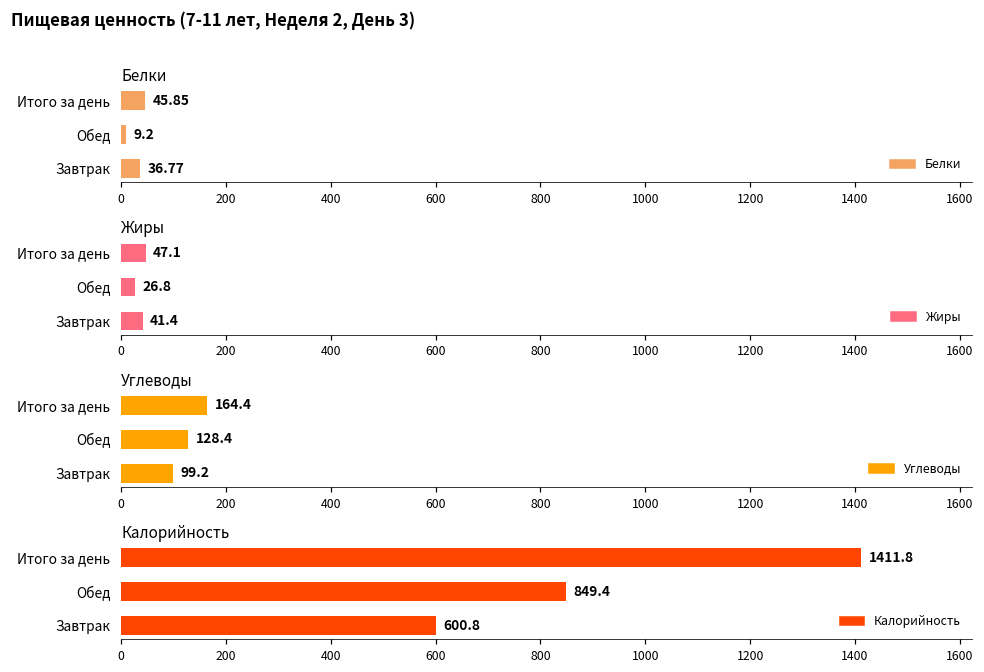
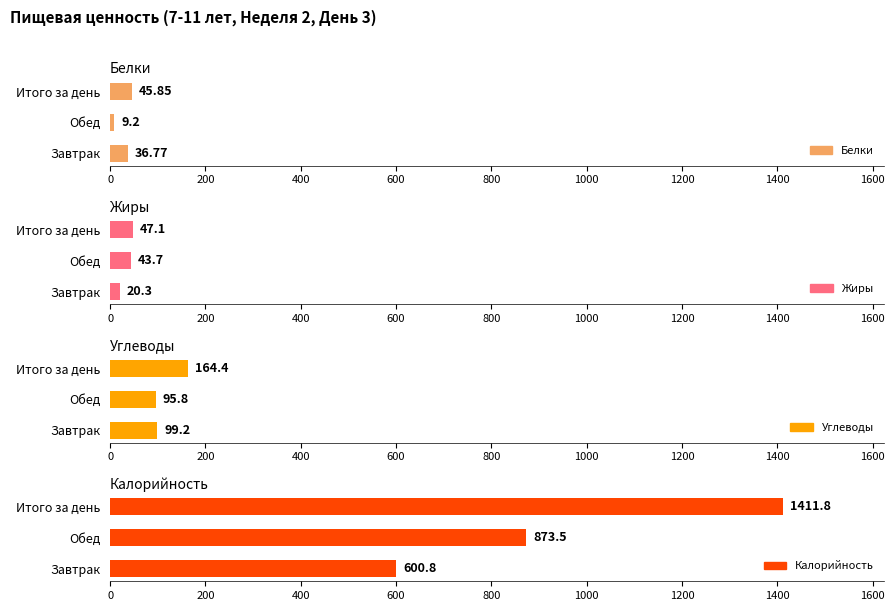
Жиры, Обед: 26.8 -> 43.7
Жиры, Завтрак: 41.4 -> 20.3
Углеводы, Обед: 128.4 -> 95.8
Калорийность, Обед: 849.4 -> 873.5
